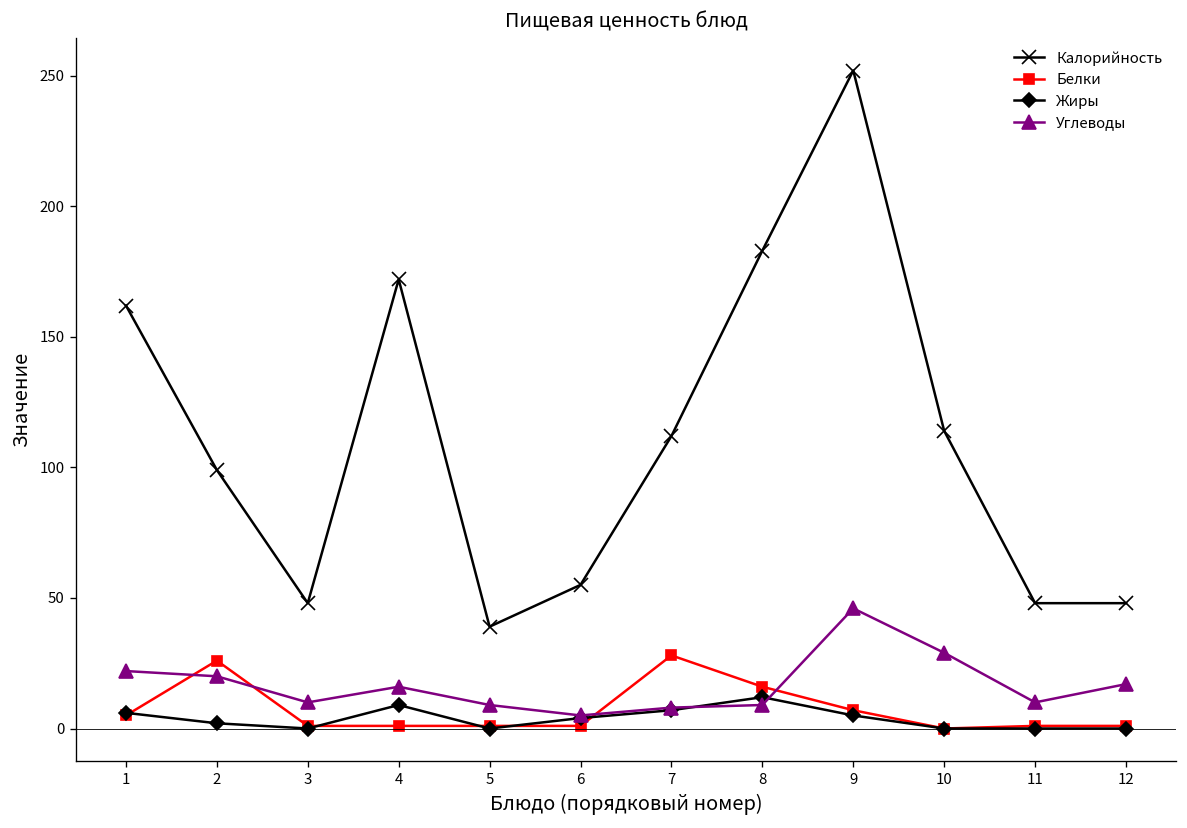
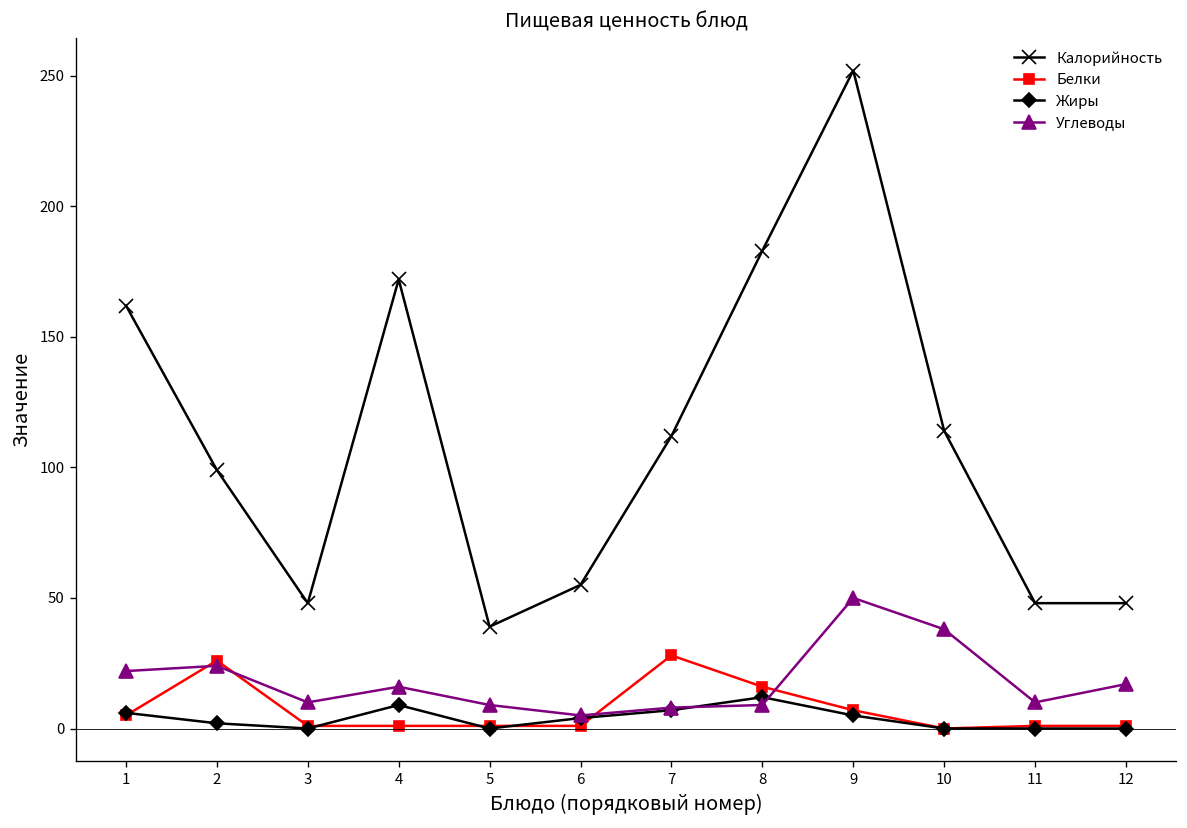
Углеводы, 2: 20 -> 24
Углеводы, 9: 46 -> 50
Углеводы, 10: 29 -> 38
